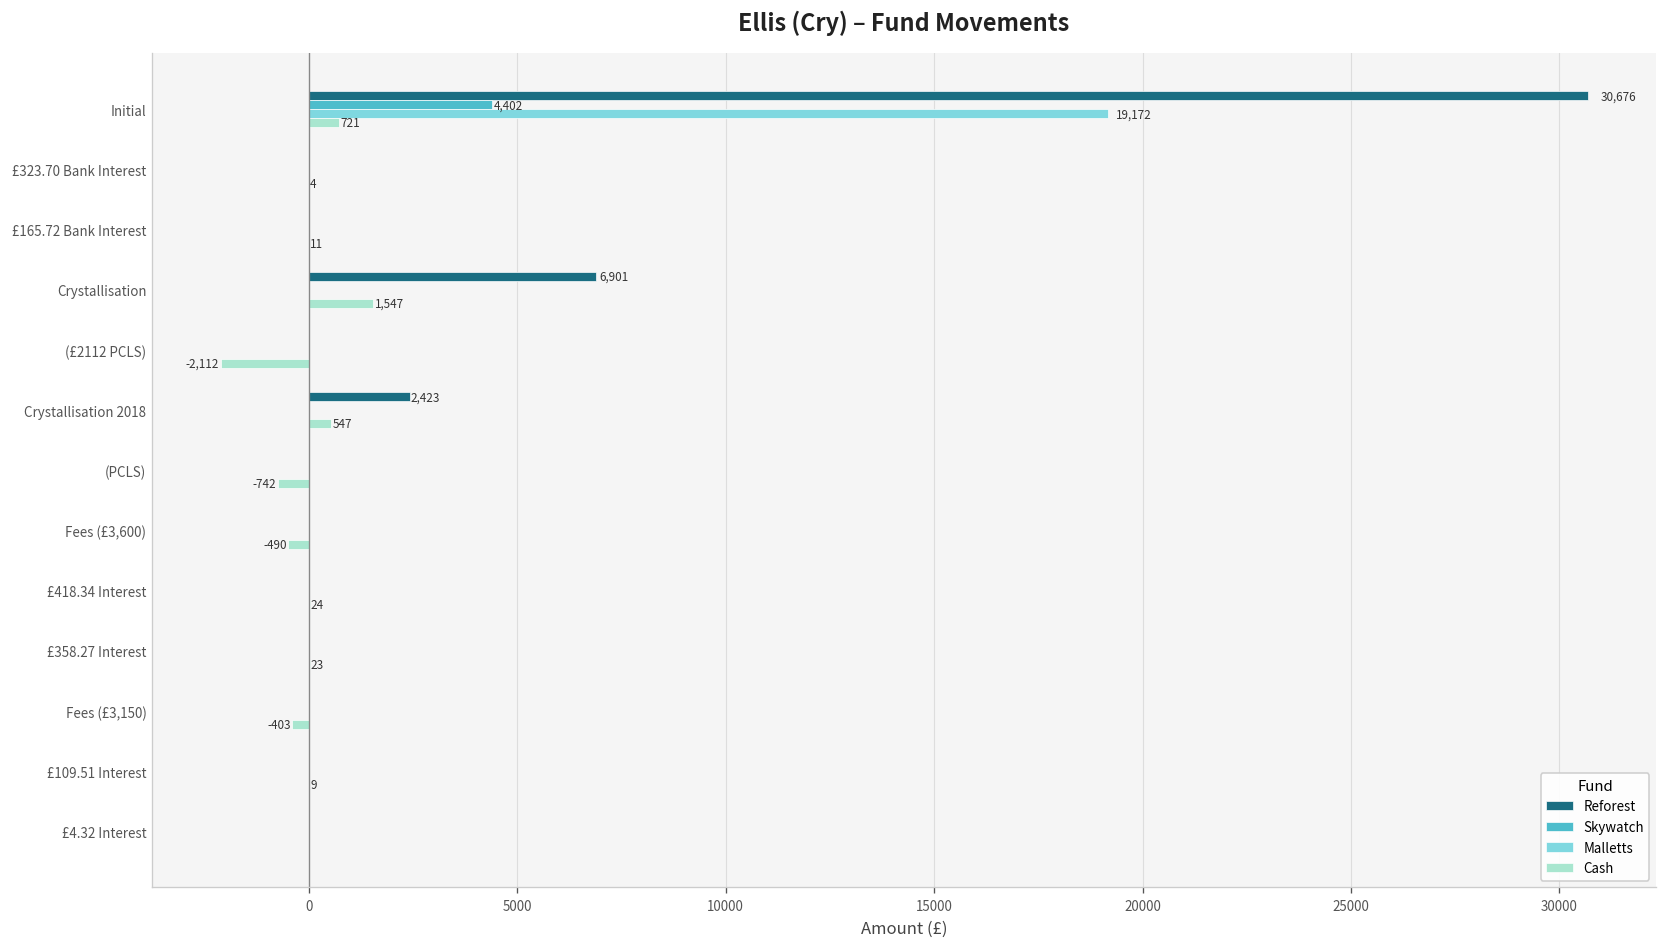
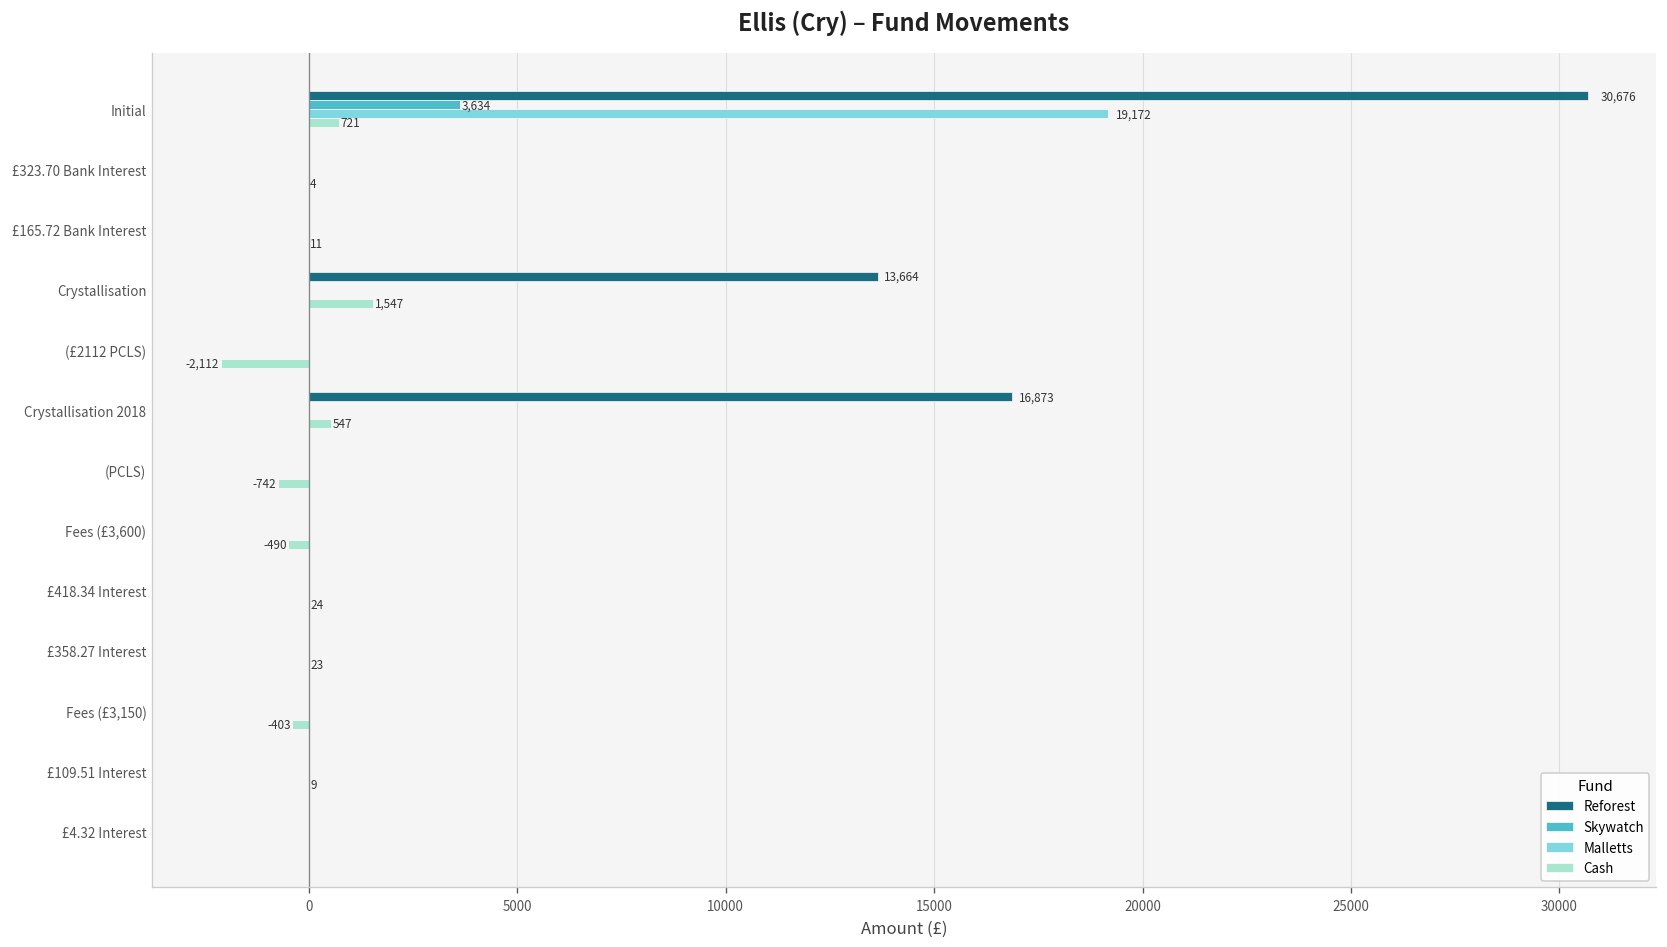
Skywatch, Initial: 4,402 -> 3,634
Reforest, Crystallisation: 6,901 -> 13,664
Reforest, Crystallisation 2018: 2,423 -> 16,873
